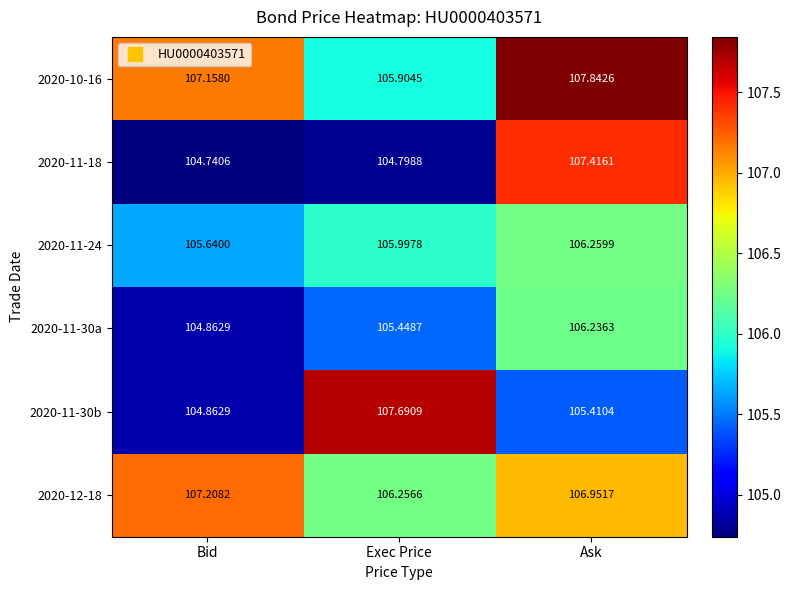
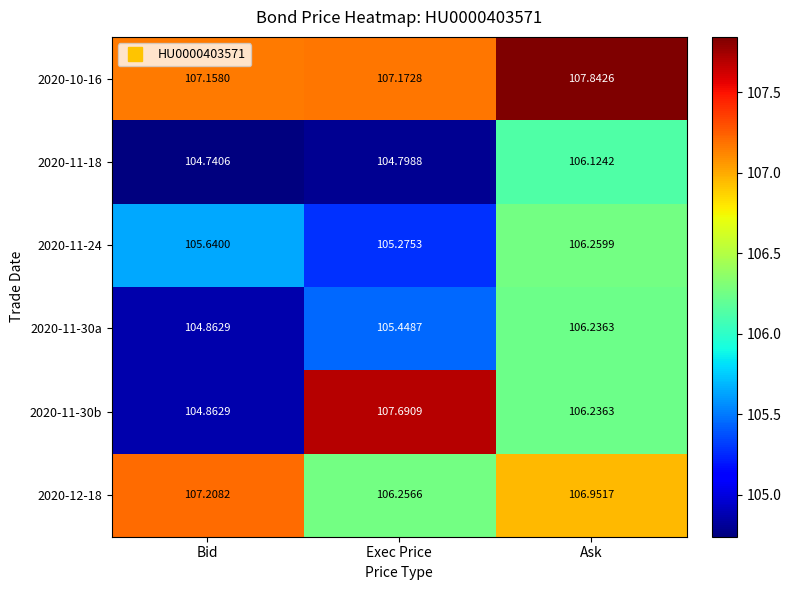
2020-10-16, Exec Price: 105.9045 -> 107.1728
2020-11-18, Ask: 107.4161 -> 106.1242
2020-11-24, Exec Price: 105.9978 -> 105.2753
2020-11-30b, Ask: 105.4104 -> 106.2363
